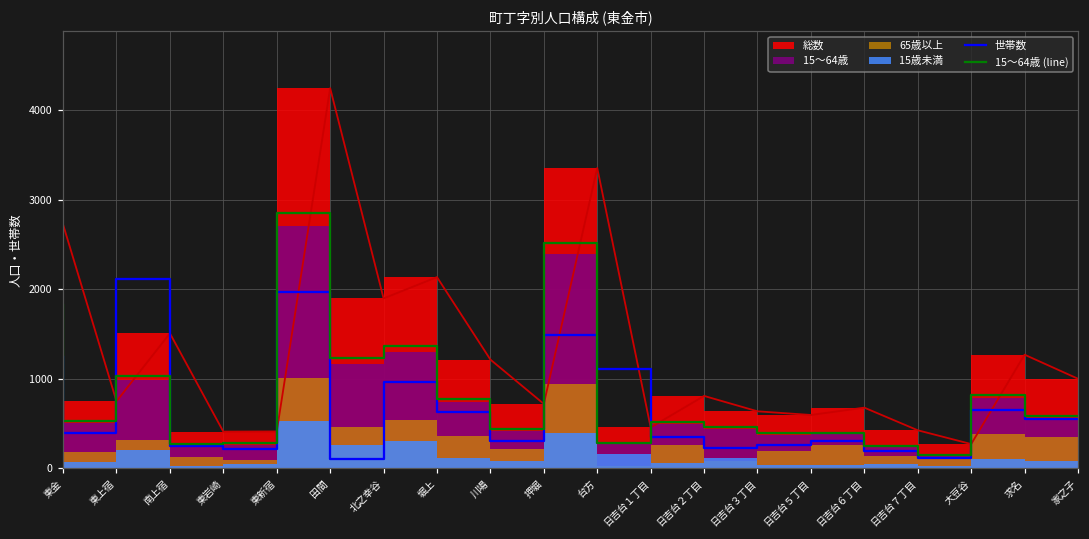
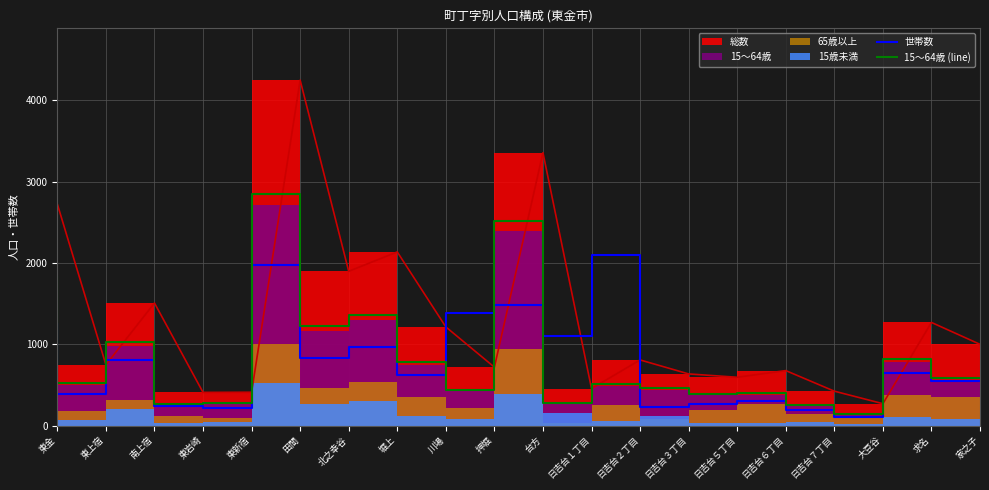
世帯数, 南上宿: 2100 -> 800
世帯数, 北之幸谷: 100 -> 800
世帯数, 押堀: 300 -> 1400
世帯数, 日吉台２丁目: 300 -> 2100
